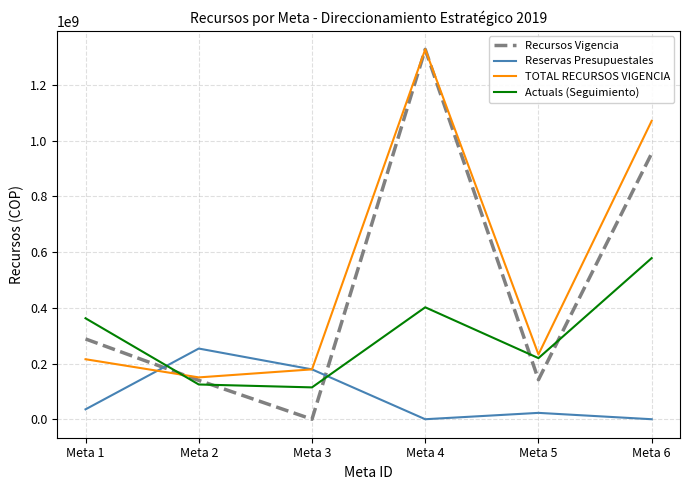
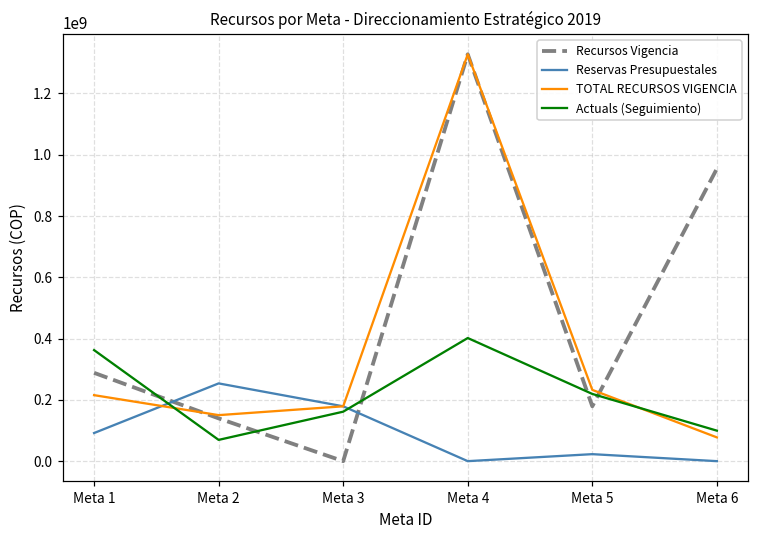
Reservas Presupuestales, Meta 1: 40000000 -> 90000000
Actuals (Seguimiento), Meta 2: 120000000 -> 70000000
Actuals (Seguimiento), Meta 3: 110000000 -> 160000000
Recursos Vigencia, Meta 5: 140000000 -> 180000000
TOTAL RECURSOS VIGENCIA, Meta 6: 1070000000 -> 80000000
Actuals (Seguimiento), Meta 6: 580000000 -> 100000000
